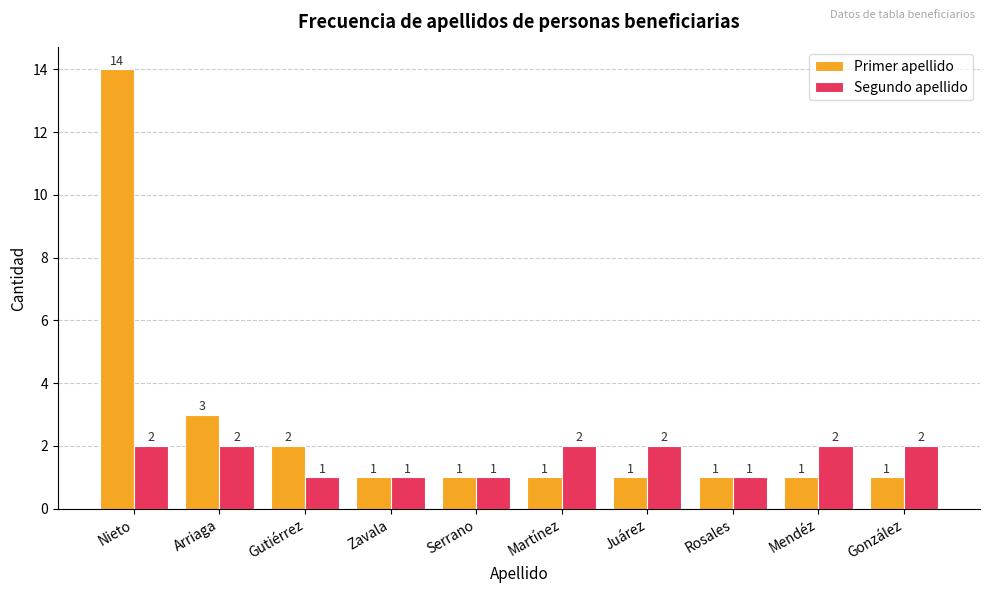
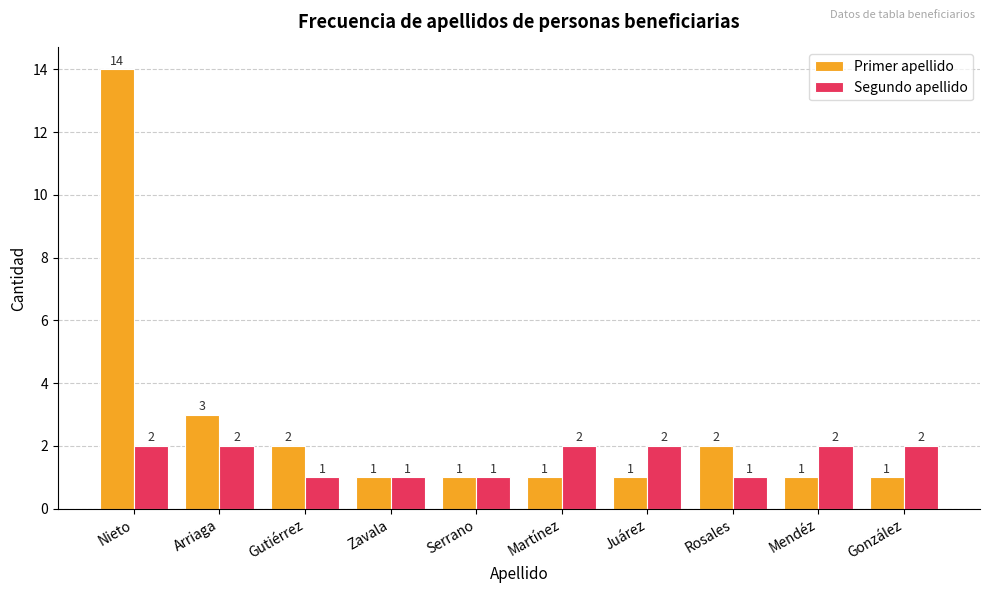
Primer apellido, Rosales: 1 -> 2
